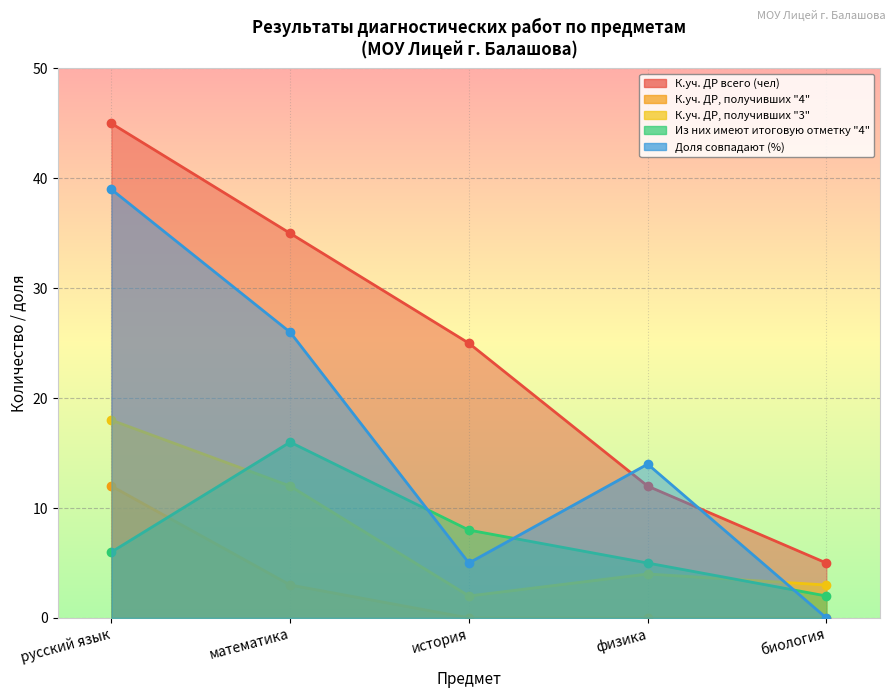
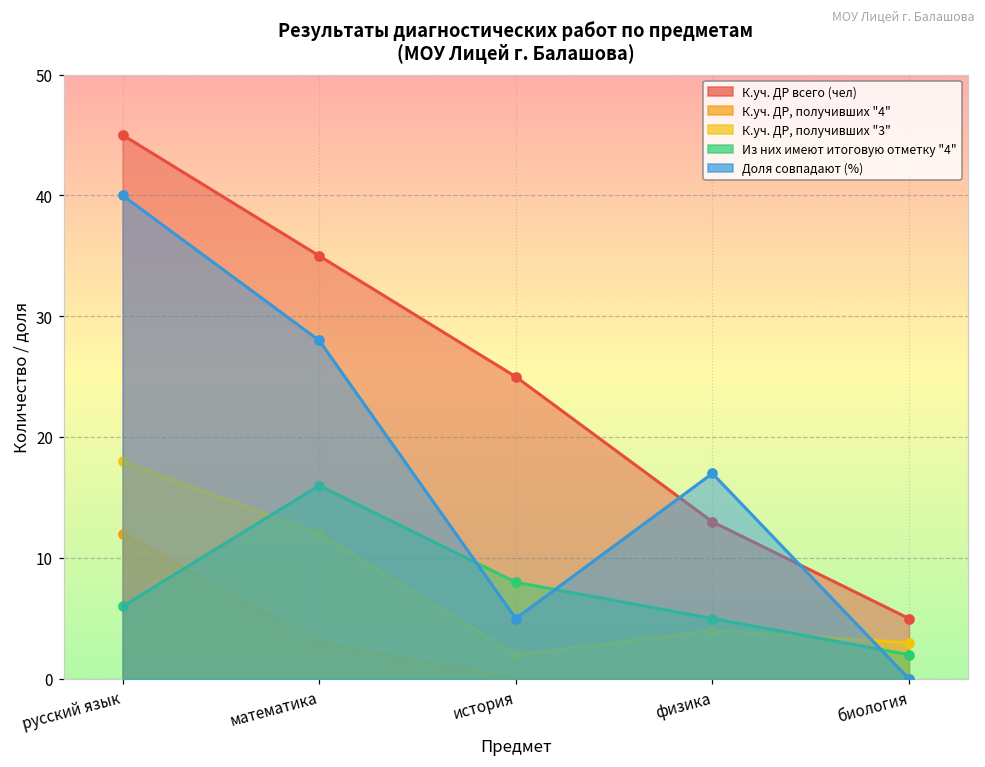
Доля совпадают (%), русский язык: 39 -> 40
Доля совпадают (%), математика: 26 -> 28
К.уч. ДР всего (чел), физика: 12 -> 13
Доля совпадают (%), физика: 14 -> 17
